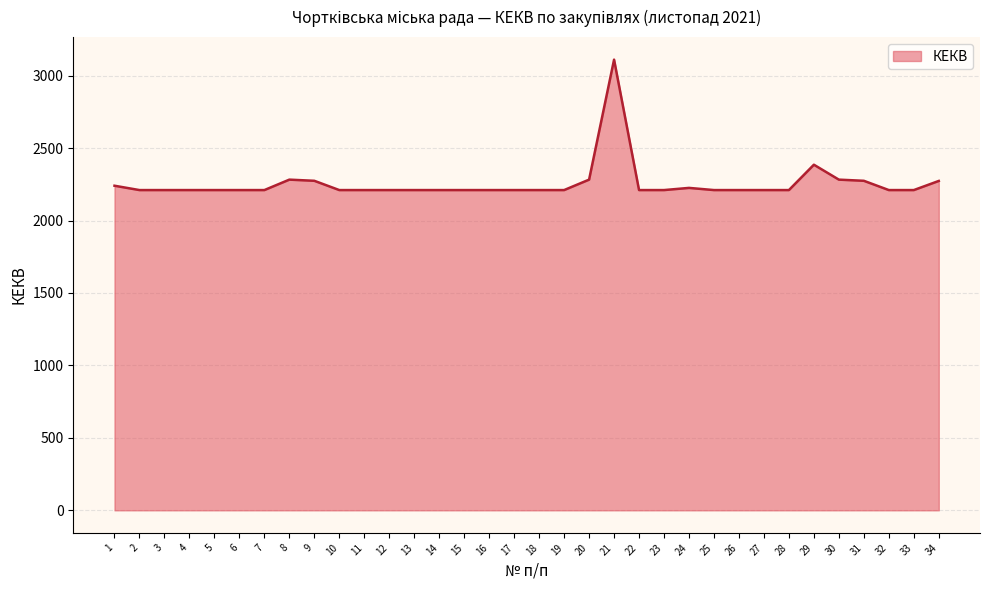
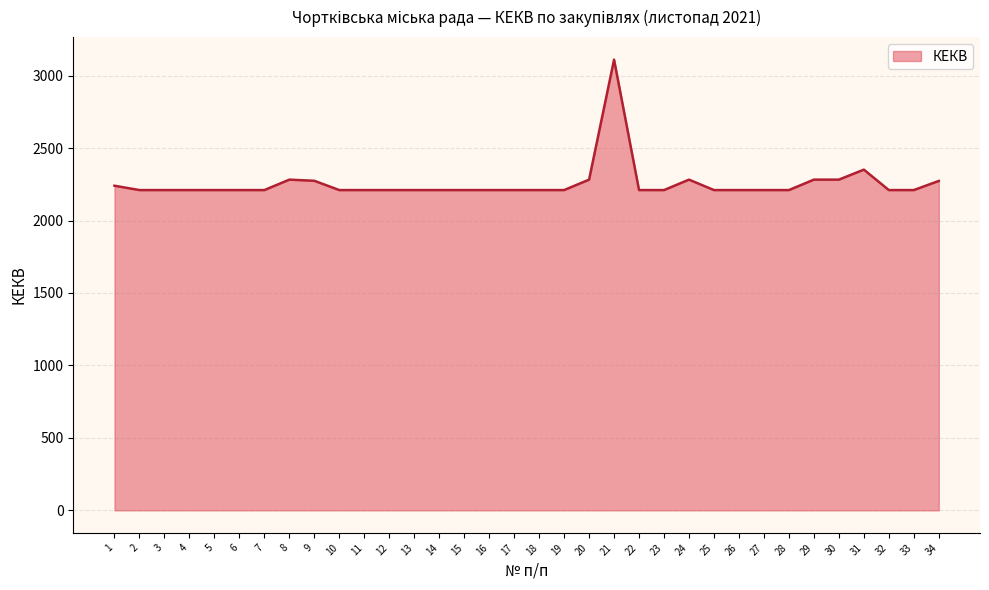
24: 2230 -> 2280
29: 2390 -> 2280
31: 2270 -> 2350
